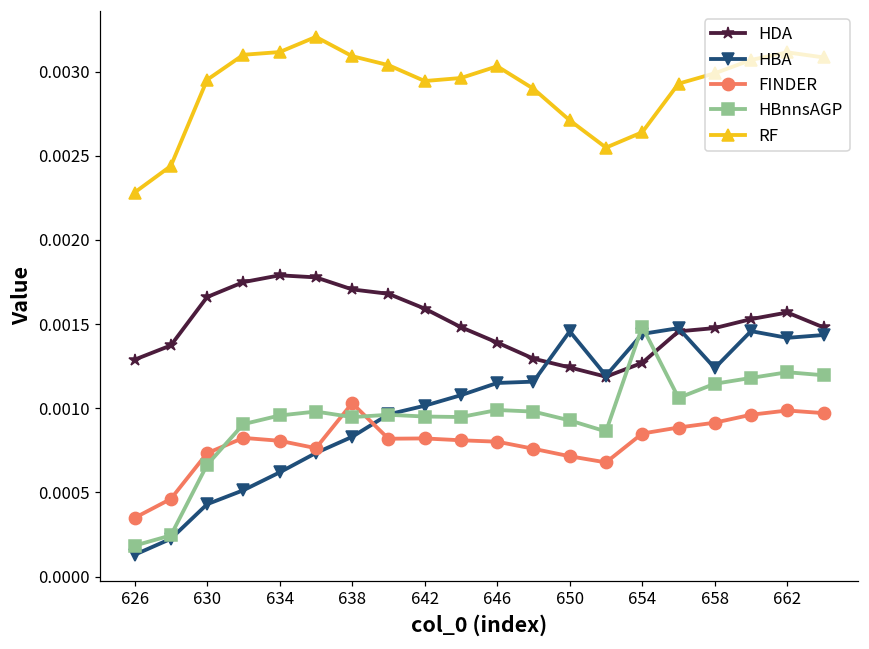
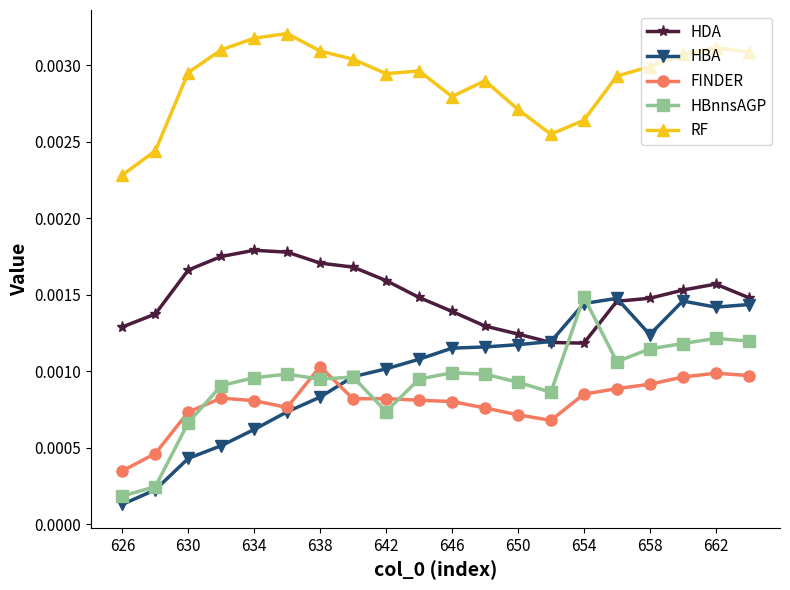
RF, 634: 0.00312 -> 0.00318
HBnnsAGP, 642: 0.00095 -> 0.00074
RF, 646: 0.00303 -> 0.00279
HBA, 650: 0.00146 -> 0.00117
HDA, 654: 0.00127 -> 0.00118
